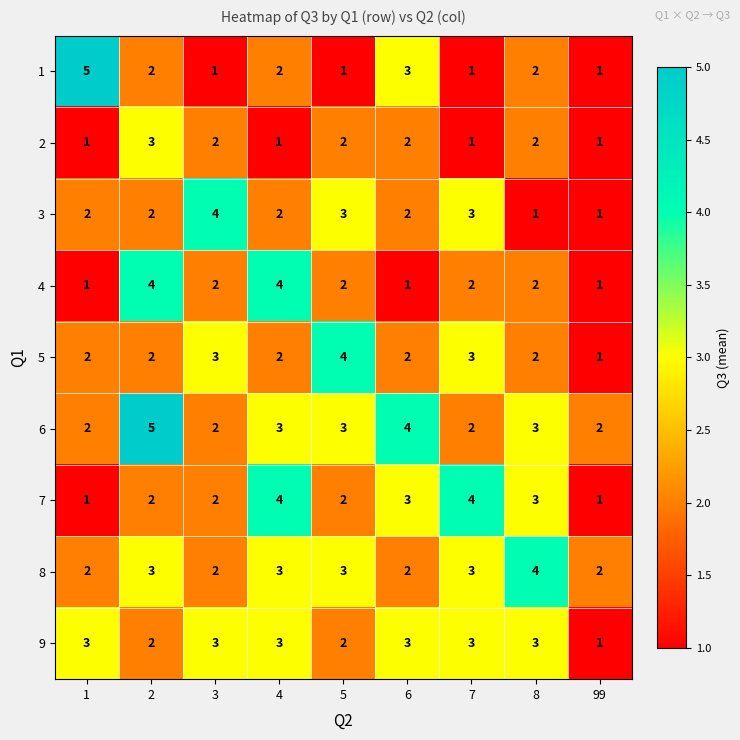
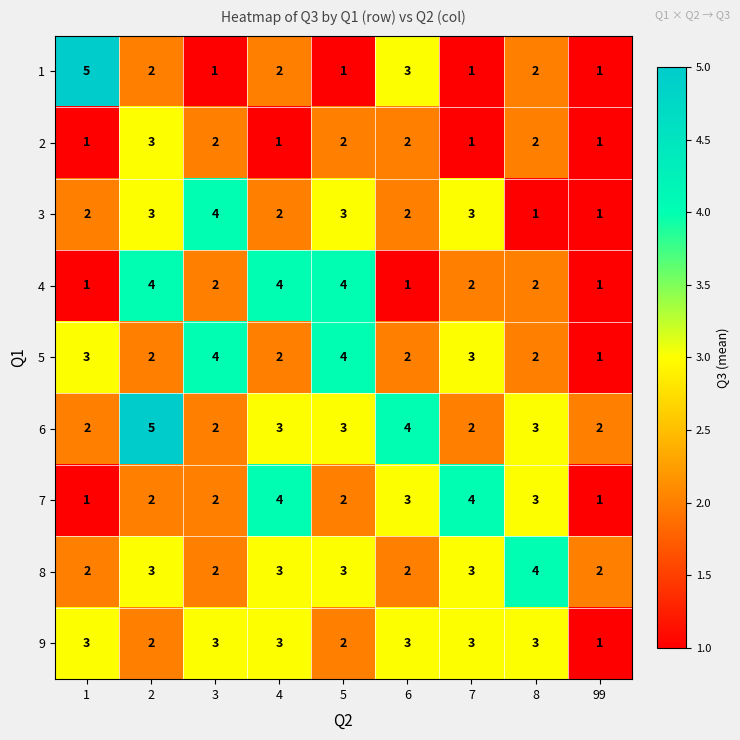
3, 2: 2 -> 3
4, 5: 2 -> 4
5, 1: 2 -> 3
5, 3: 3 -> 4
